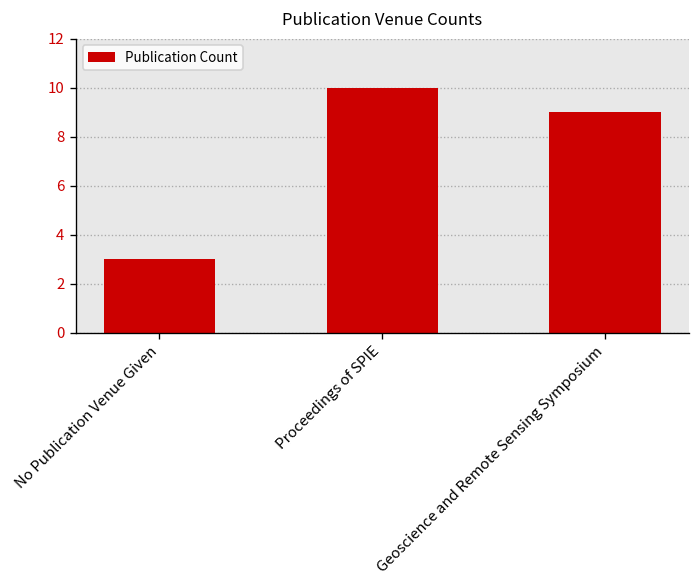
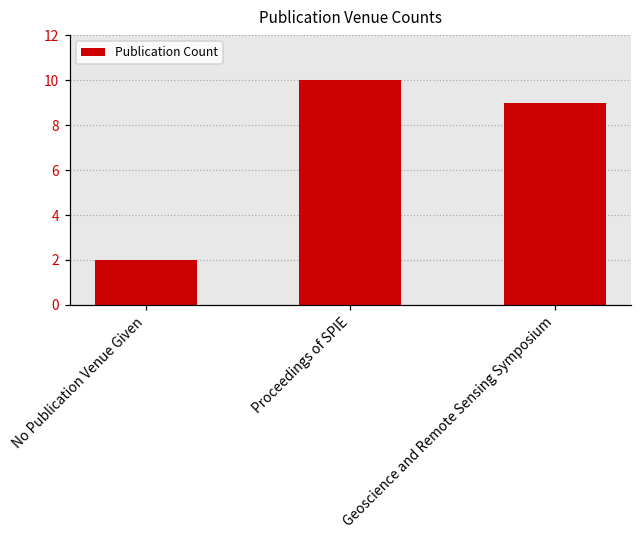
No Publication Venue Given: 3 -> 2
